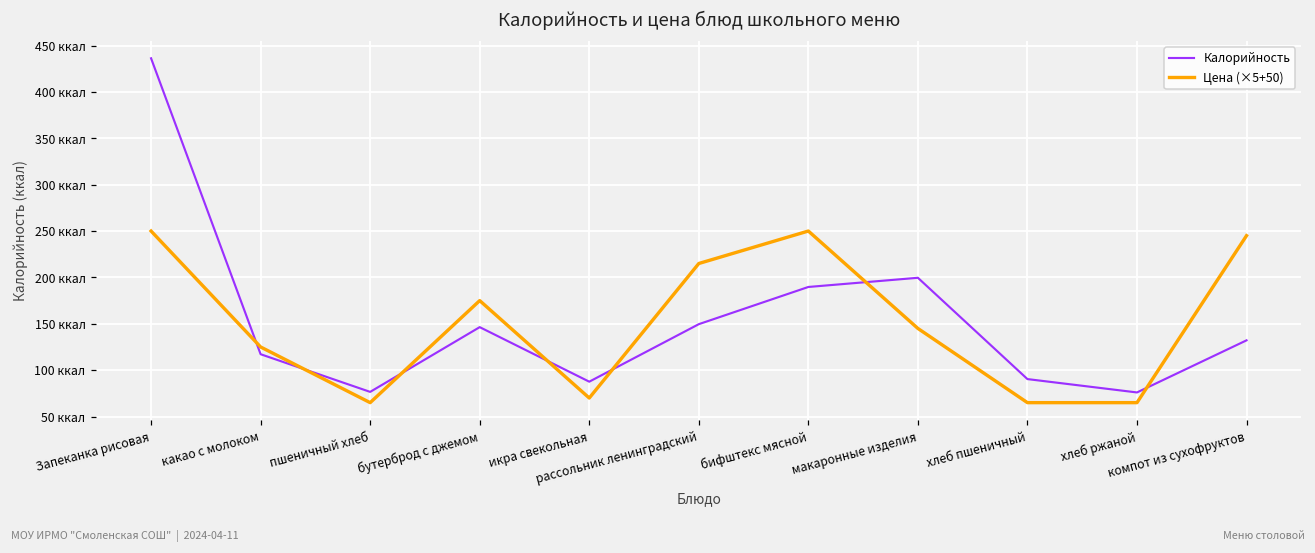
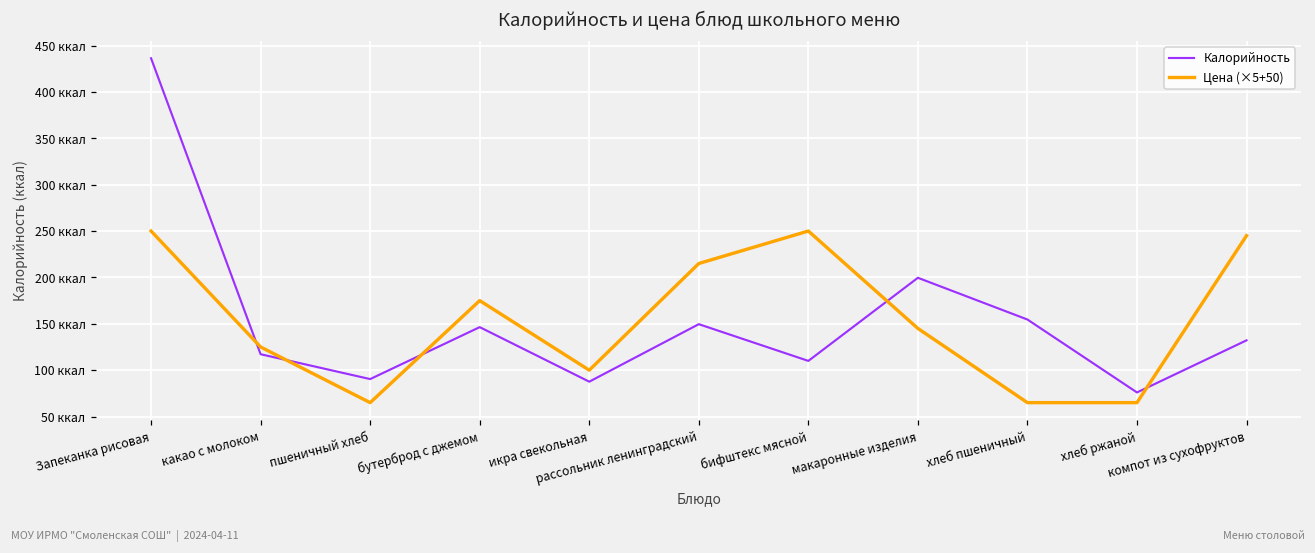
Калорийность, пшеничный хлеб: 80 ккал -> 90 ккал
Цена (×5+50), икра свекольная: 70 ккал -> 100 ккал
Калорийность, бифштекс мясной: 190 ккал -> 110 ккал
Калорийность, хлеб пшеничный: 90 ккал -> 150 ккал
